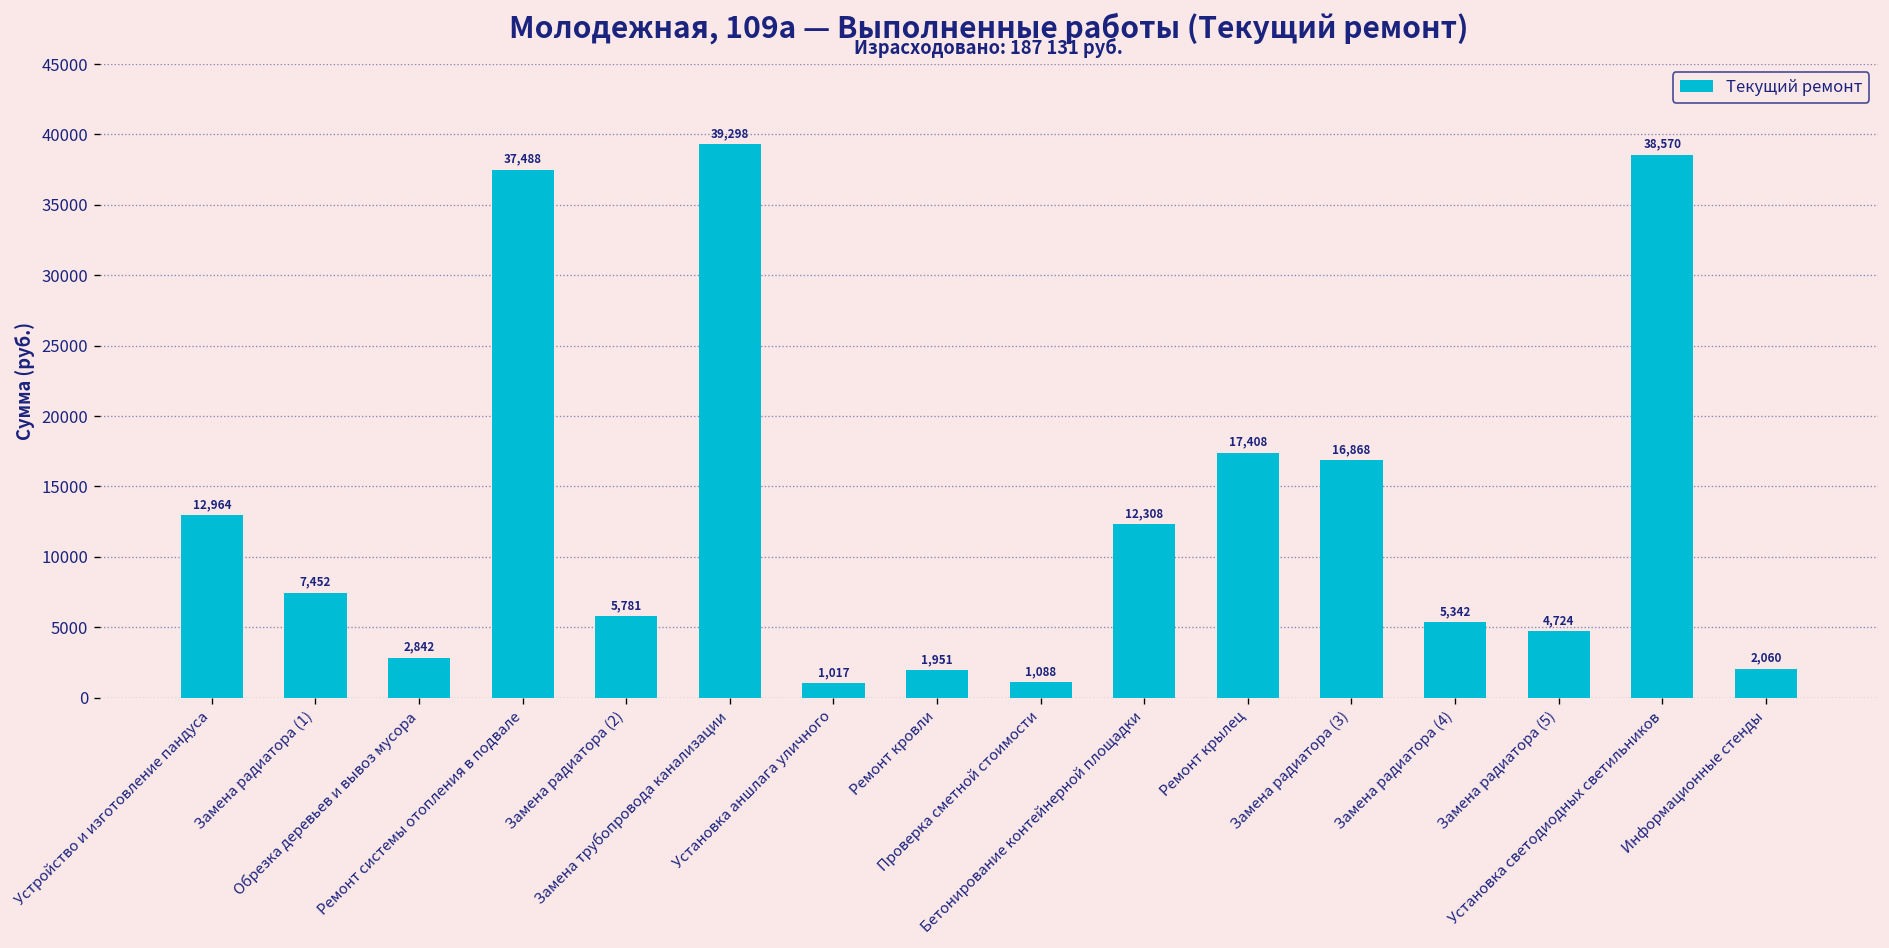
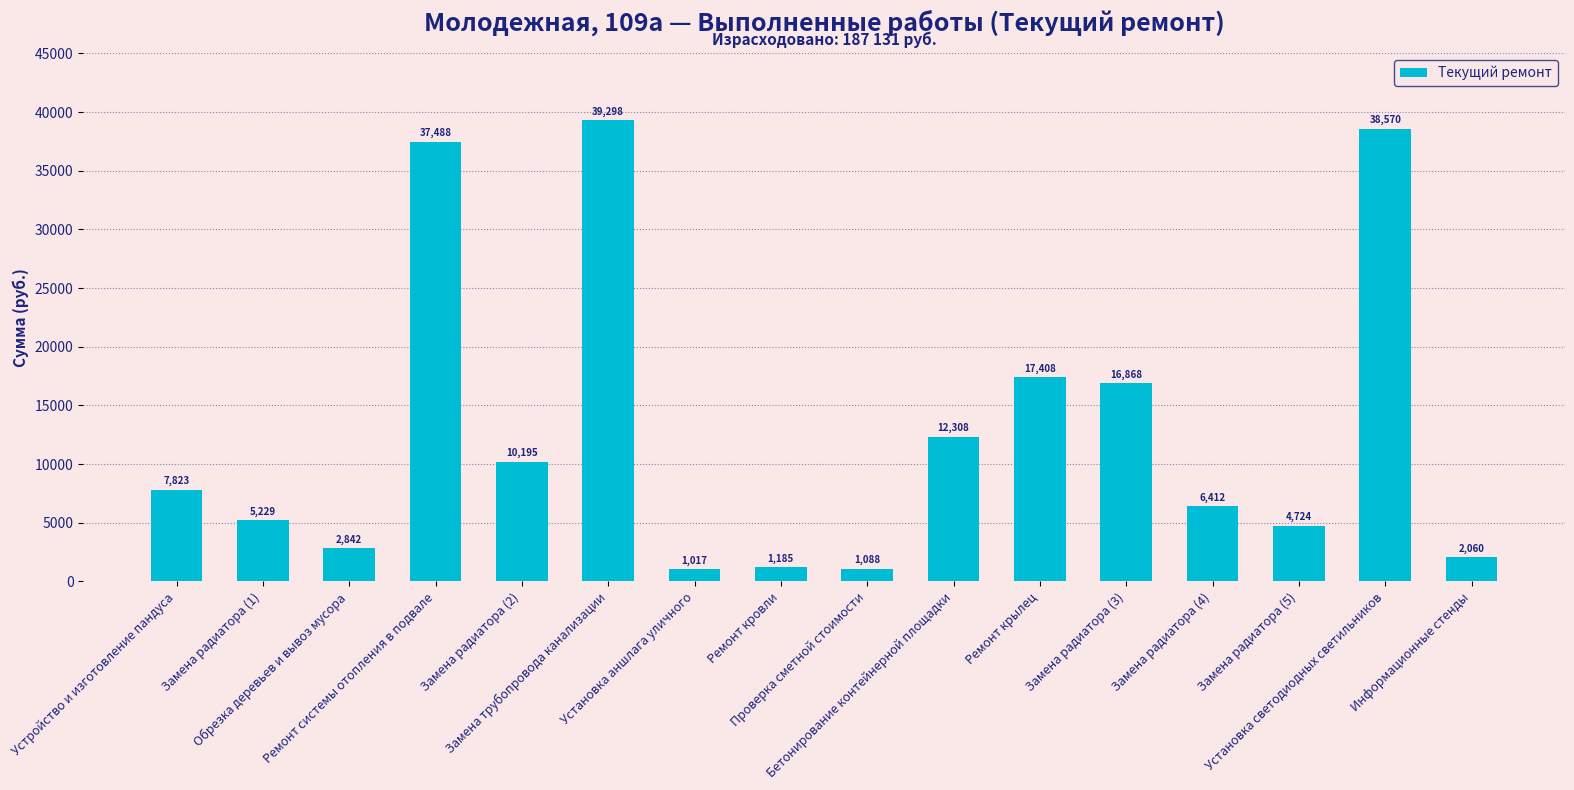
Устройство и изготовление пандуса: 12,964 -> 7,823
Замена радиатора (1): 7,452 -> 5,229
Замена радиатора (2): 5,781 -> 10,195
Ремонт кровли: 1,951 -> 1,185
Замена радиатора (4): 5,342 -> 6,412
